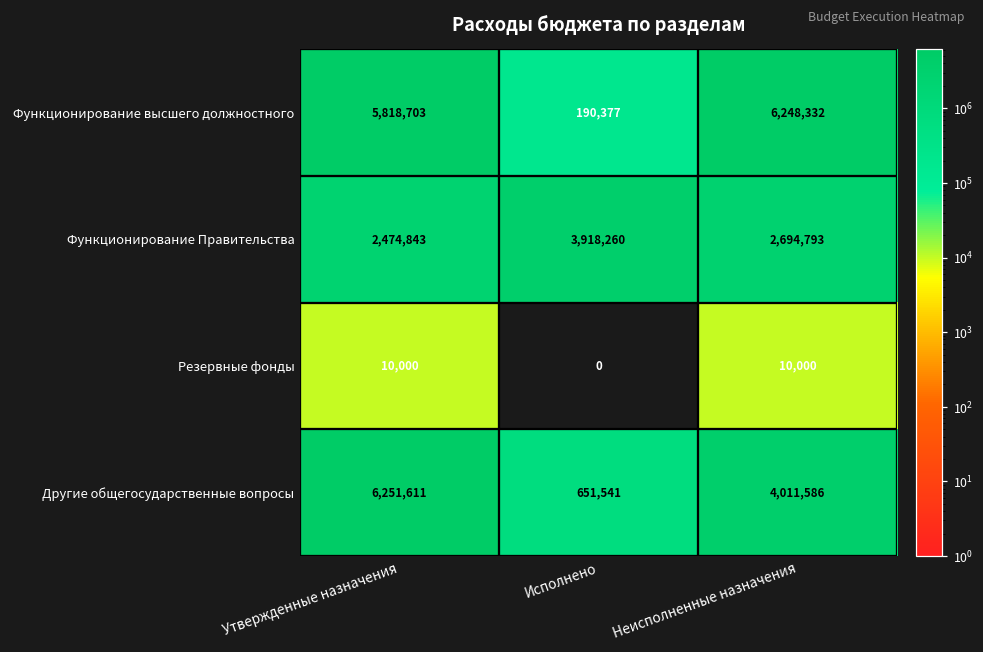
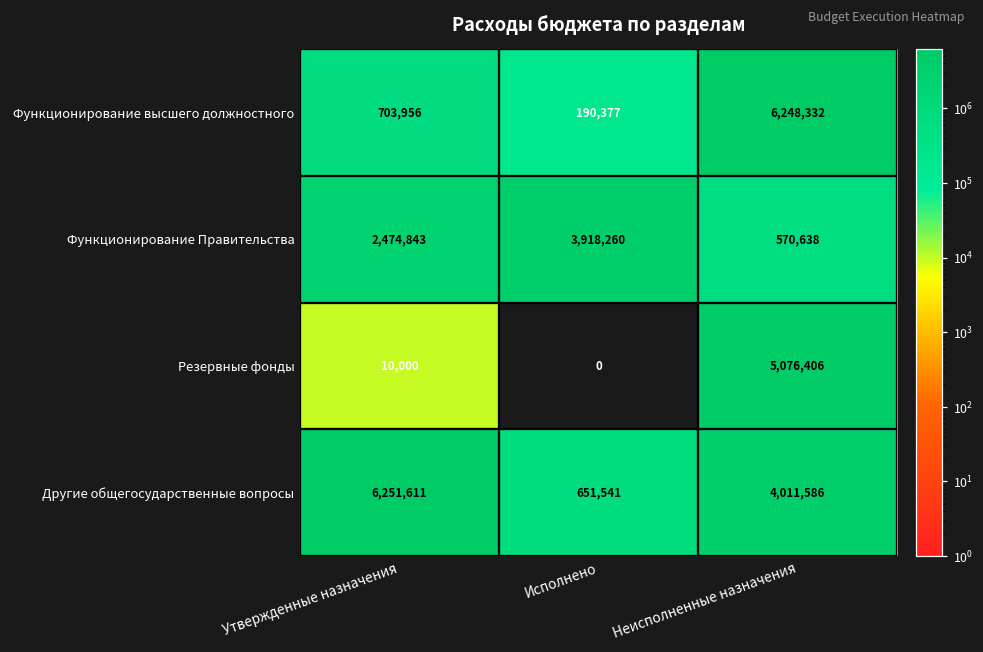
Функционирование высшего должностного, Утвержденные назначения: 5,818,703 -> 703,956
Функционирование Правительства, Неисполненные назначения: 2,694,793 -> 570,638
Резервные фонды, Неисполненные назначения: 10,000 -> 5,076,406
